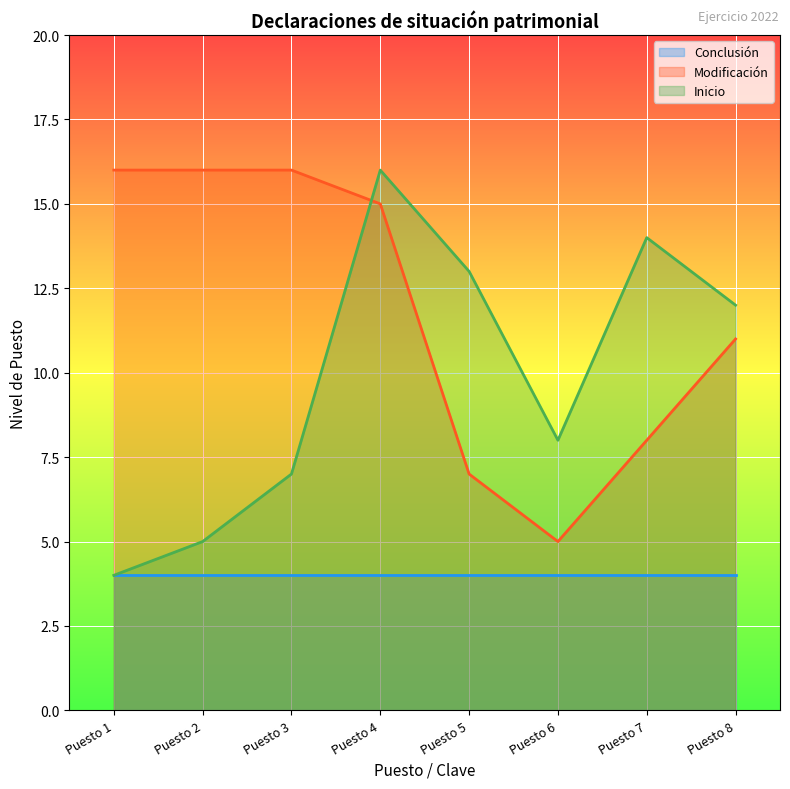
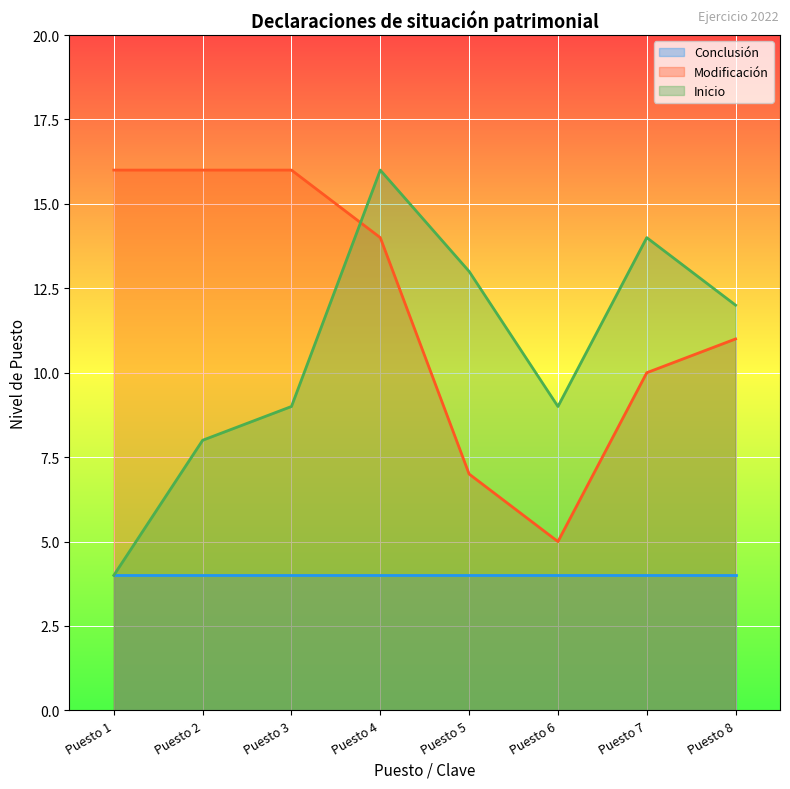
Inicio, Puesto 2: 5 -> 8
Inicio, Puesto 3: 7 -> 9
Modificación, Puesto 4: 15 -> 14
Inicio, Puesto 6: 8 -> 9
Modificación, Puesto 7: 8 -> 10
